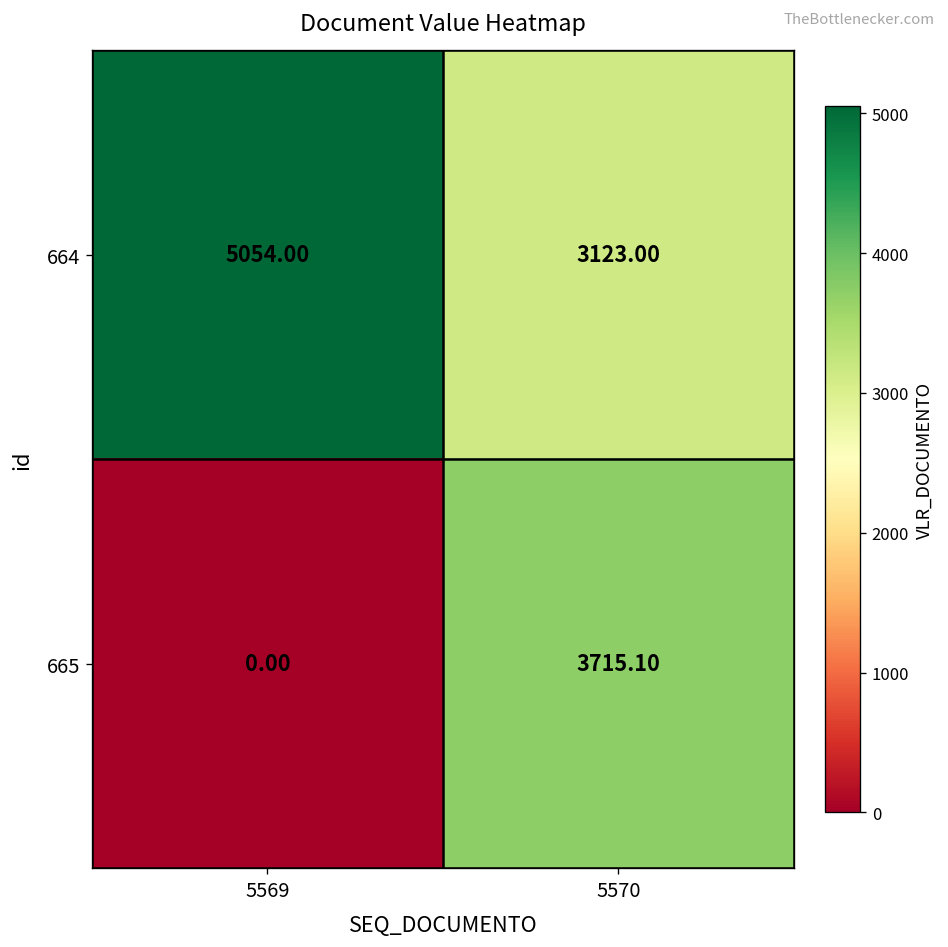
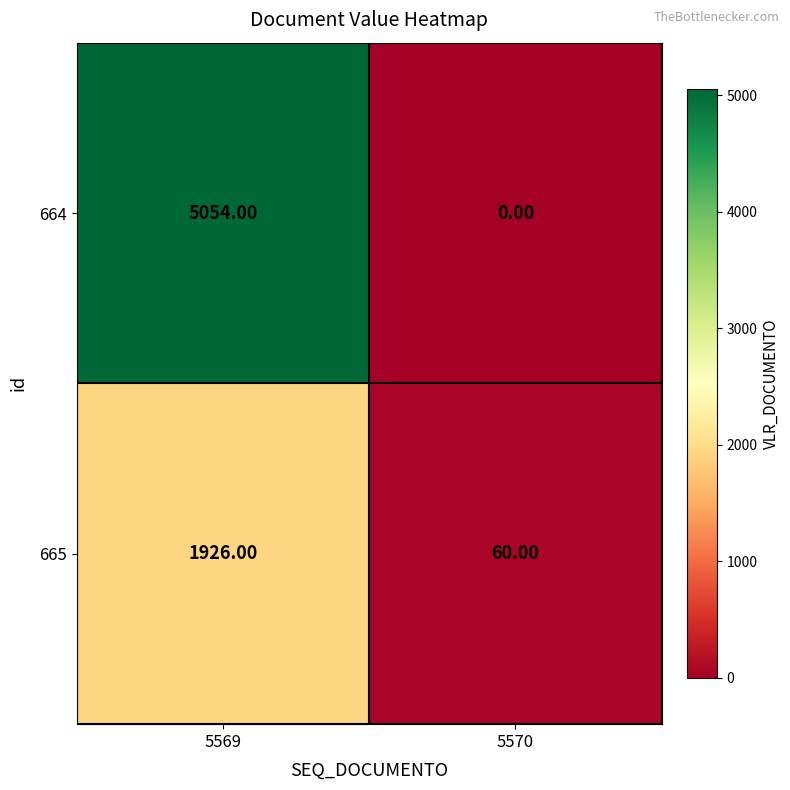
664, 5570: 3123.00 -> 0.00
665, 5569: 0.00 -> 1926.00
665, 5570: 3715.10 -> 60.00
